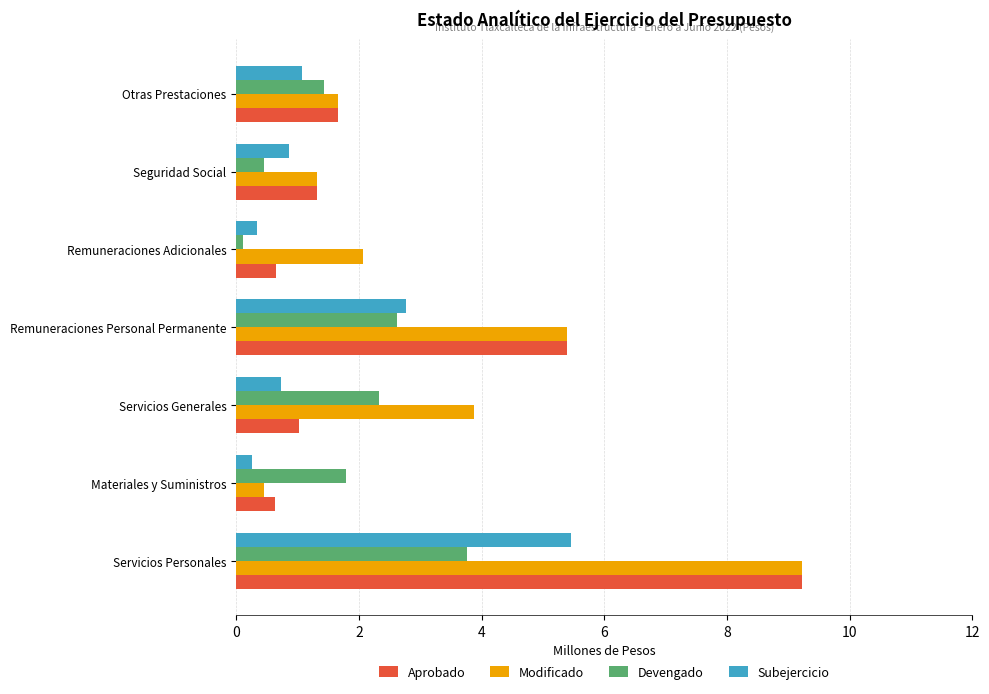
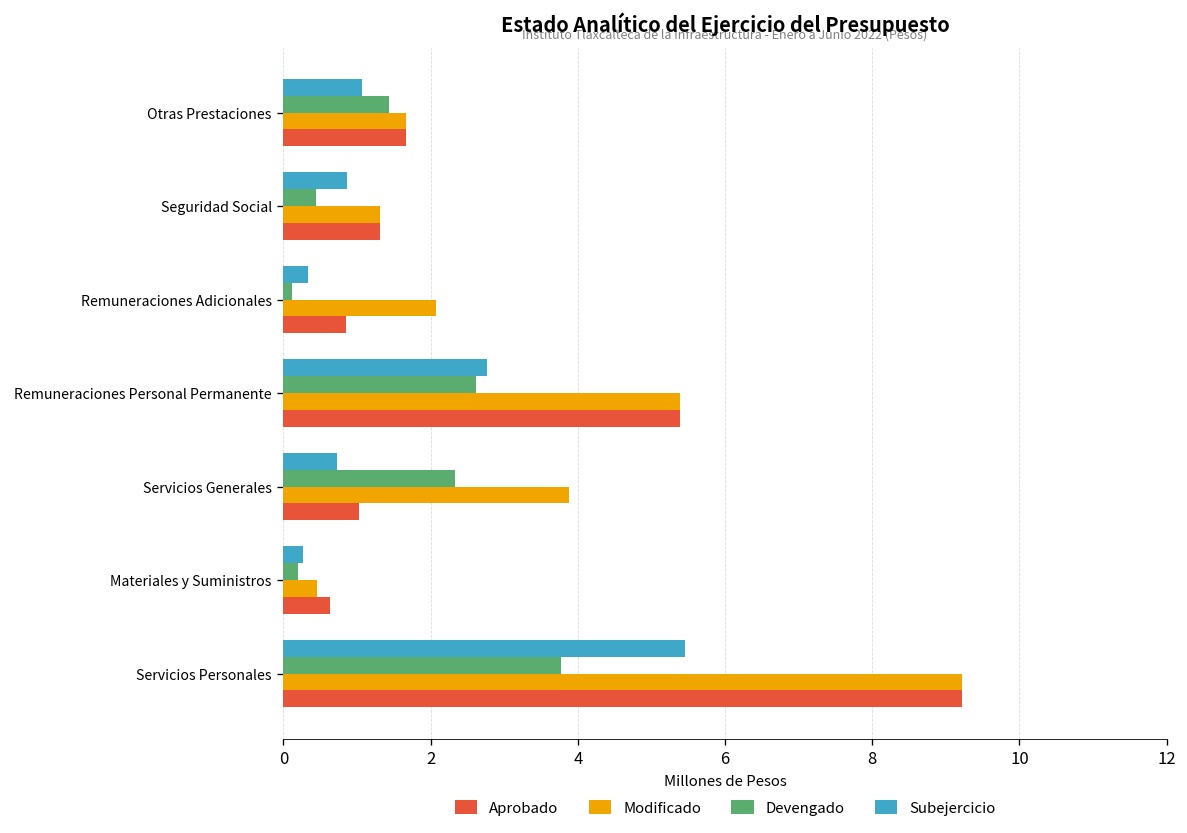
Aprobado, Remuneraciones Adicionales: 0.7 -> 0.9
Devengado, Materiales y Suministros: 1.8 -> 0.2
